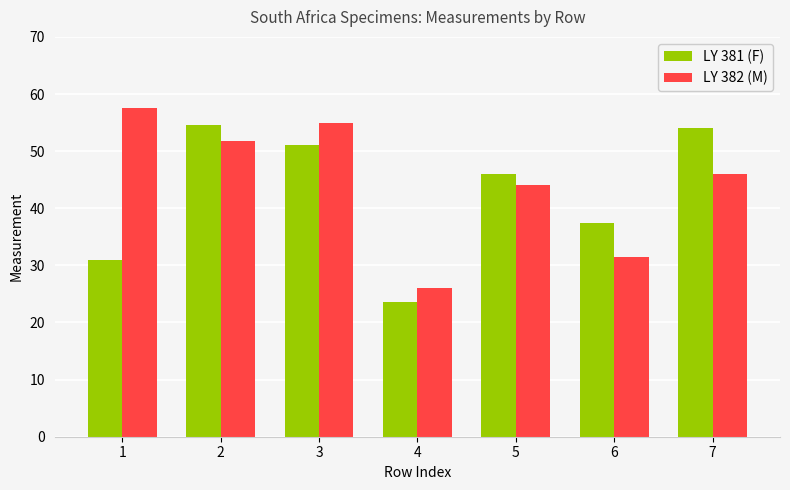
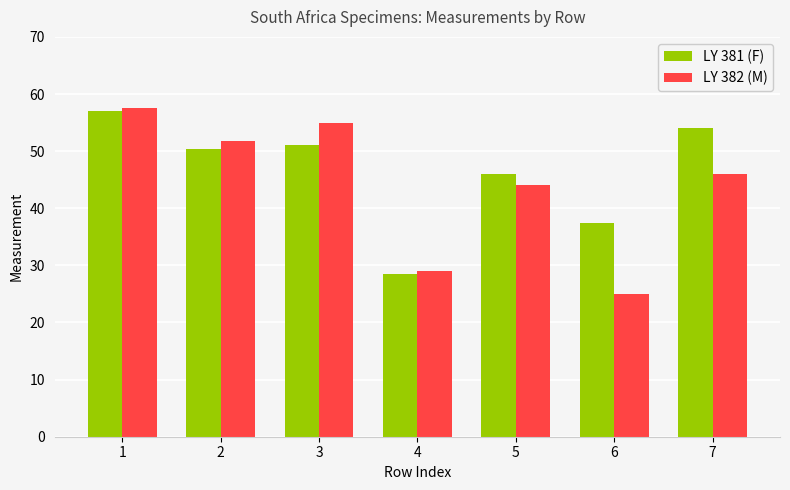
LY 381 (F), 1: 31 -> 57
LY 381 (F), 2: 55 -> 50
LY 381 (F), 4: 24 -> 29
LY 382 (M), 4: 26 -> 29
LY 382 (M), 6: 32 -> 25
